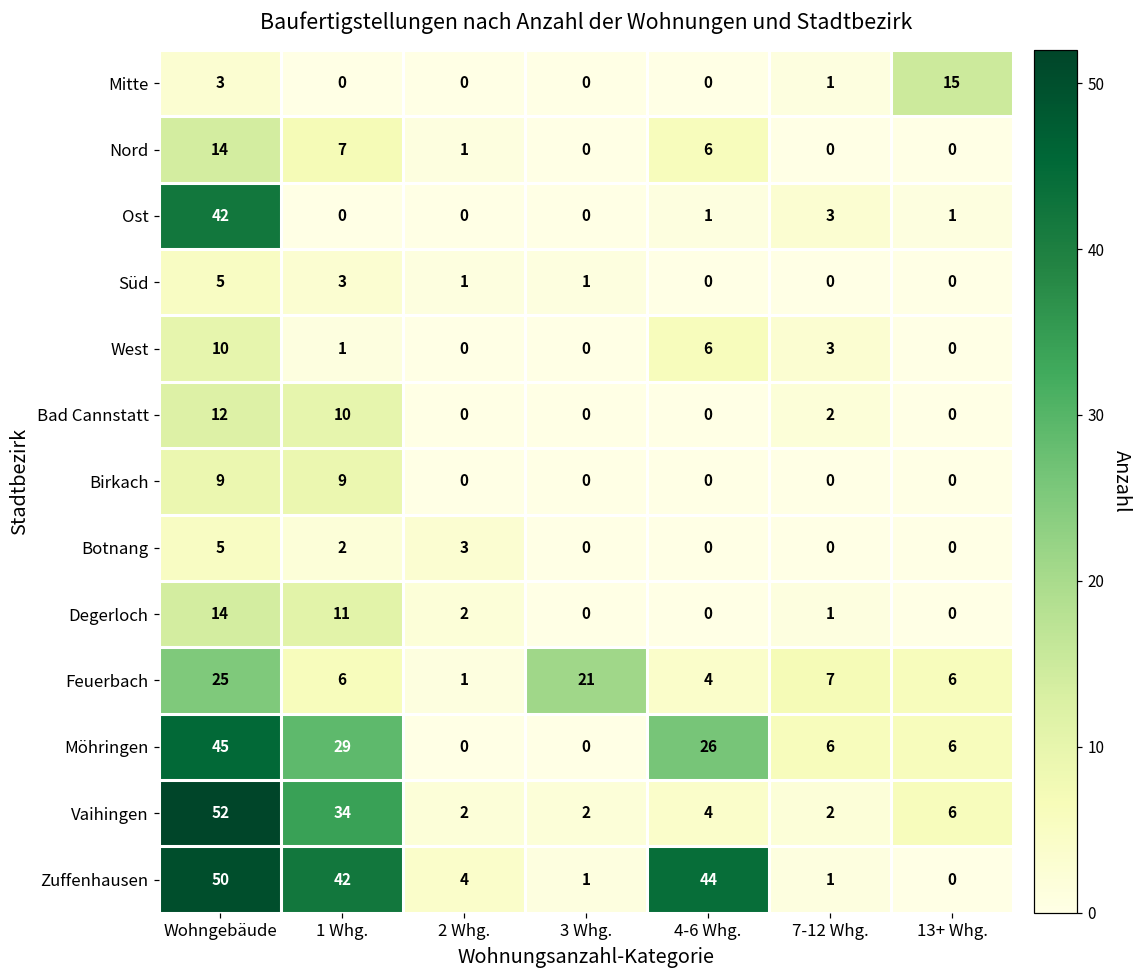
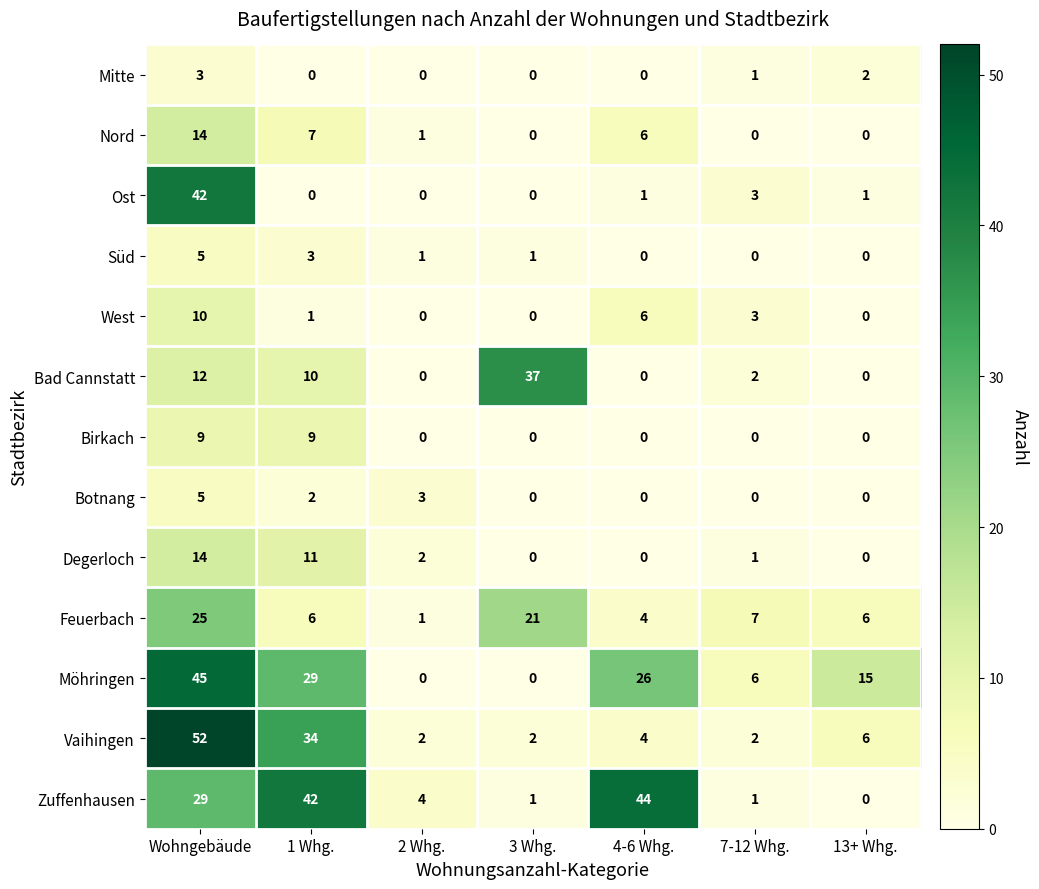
Mitte, 13+ Whg.: 15 -> 2
Bad Cannstatt, 3 Whg.: 0 -> 37
Möhringen, 13+ Whg.: 6 -> 15
Zuffenhausen, Wohngebäude: 50 -> 29
